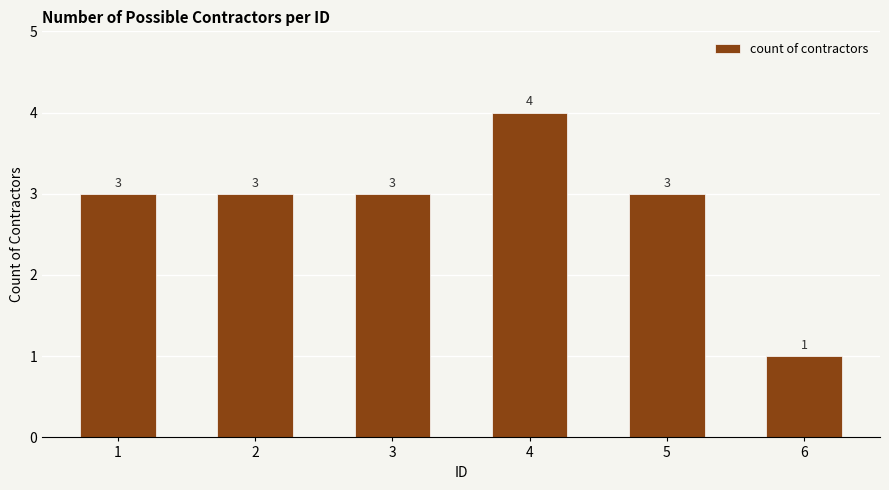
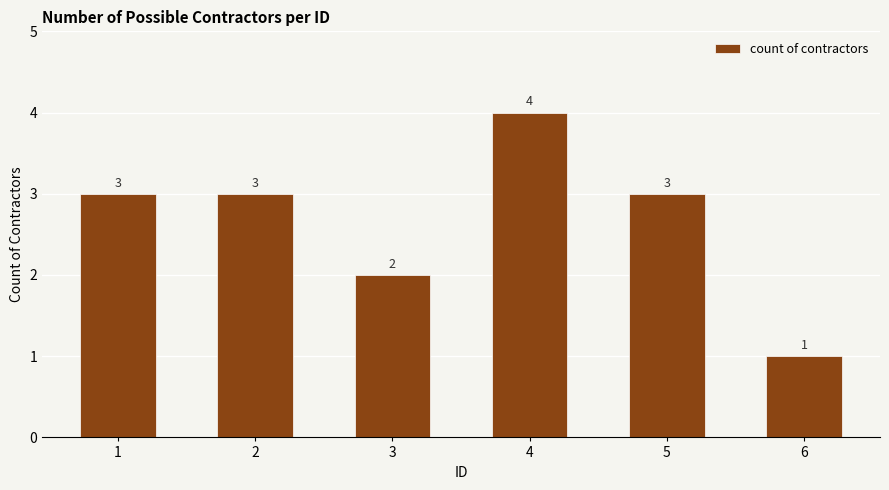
3: 3 -> 2
